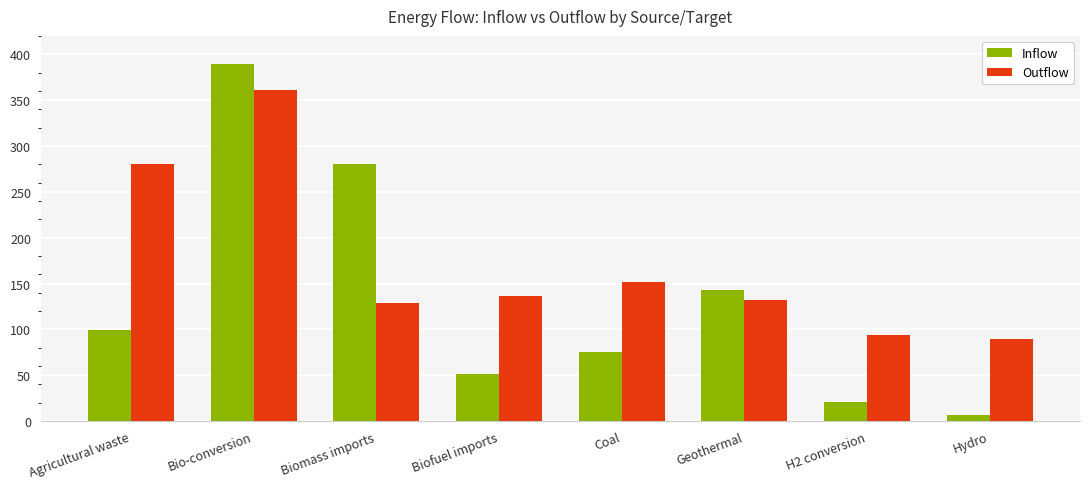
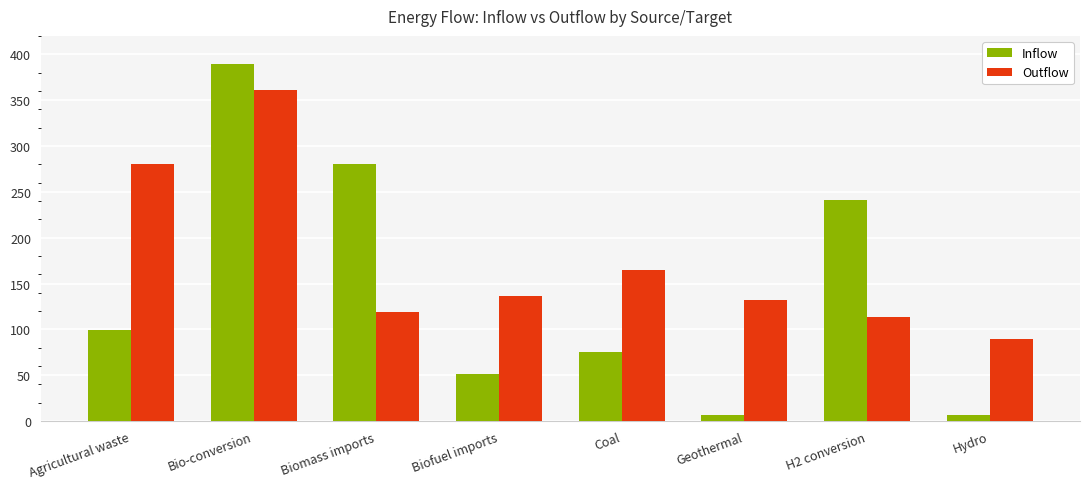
Outflow, Biomass imports: 130 -> 120
Outflow, Coal: 150 -> 160
Inflow, Geothermal: 140 -> 10
Inflow, H2 conversion: 20 -> 240
Outflow, H2 conversion: 90 -> 110
